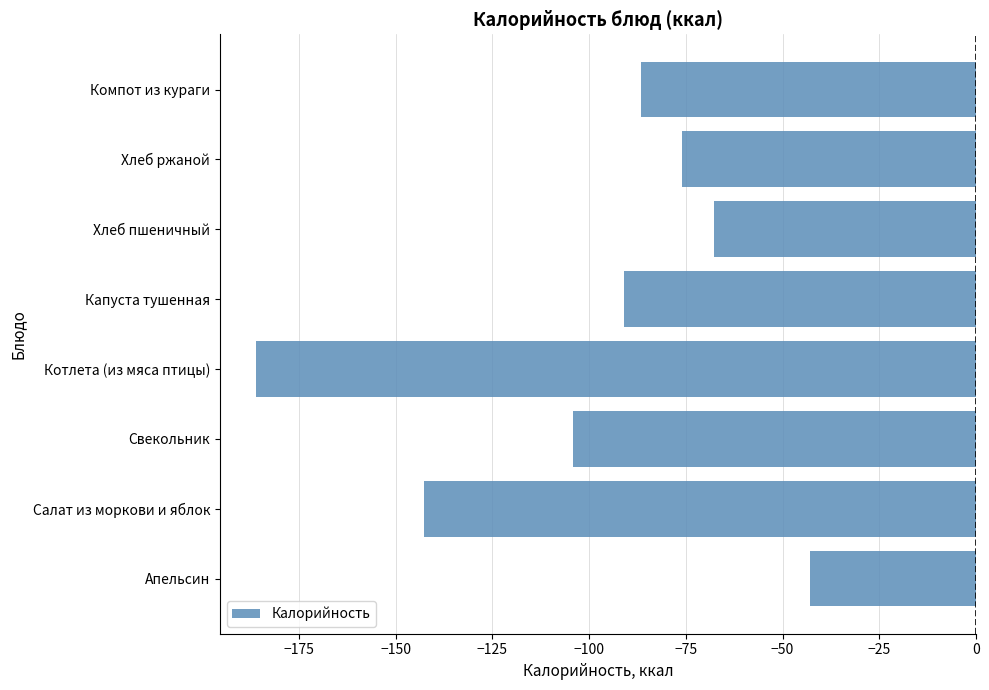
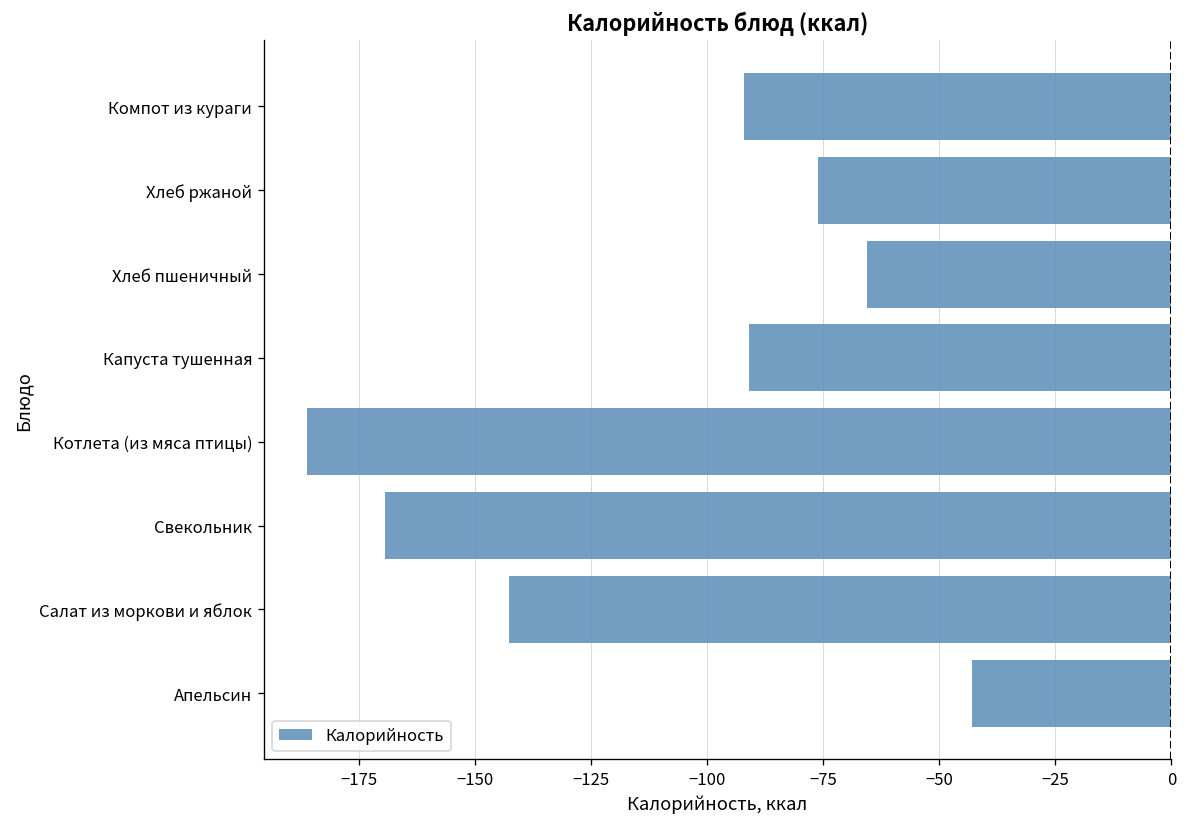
Компот из кураги: -87 -> -92
Хлеб пшеничный: -68 -> -66
Свекольник: -104 -> -169
